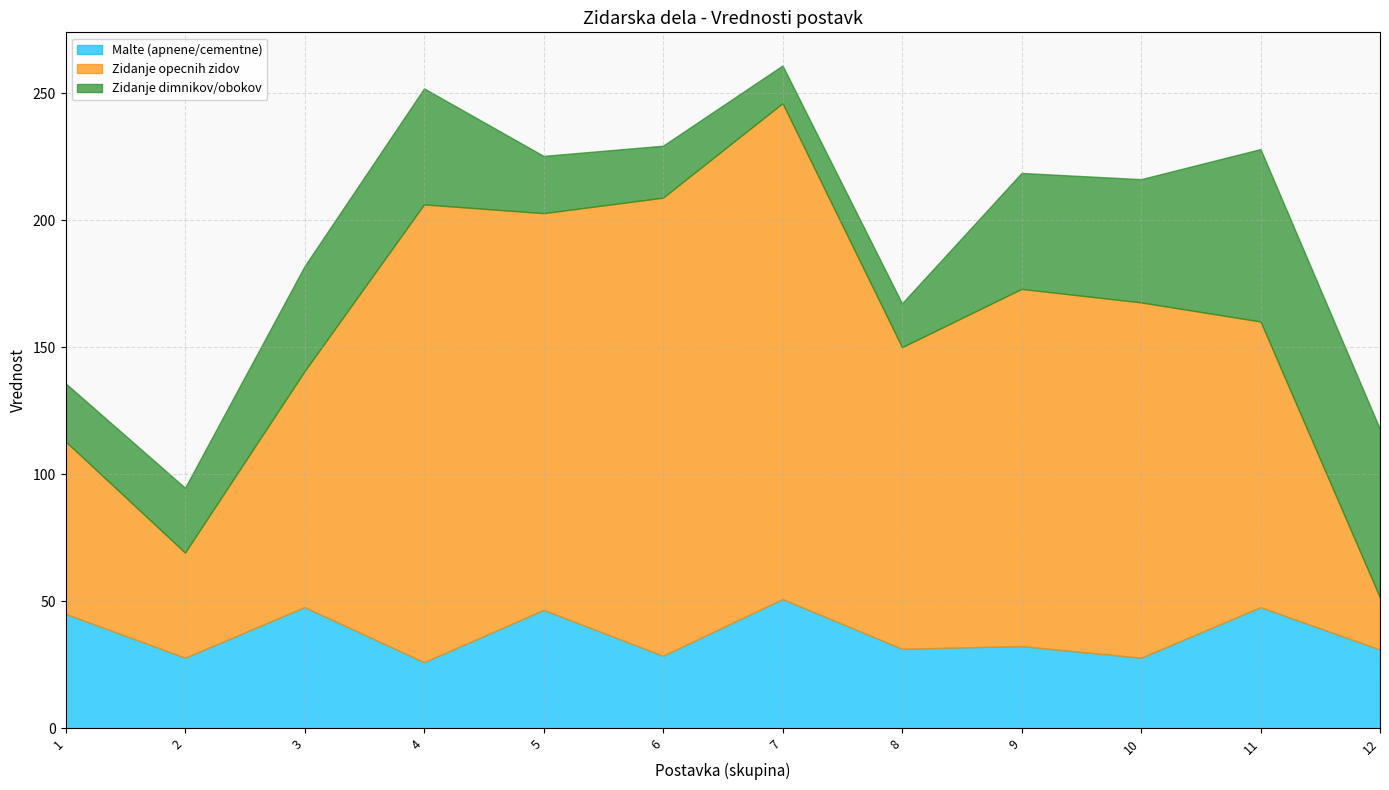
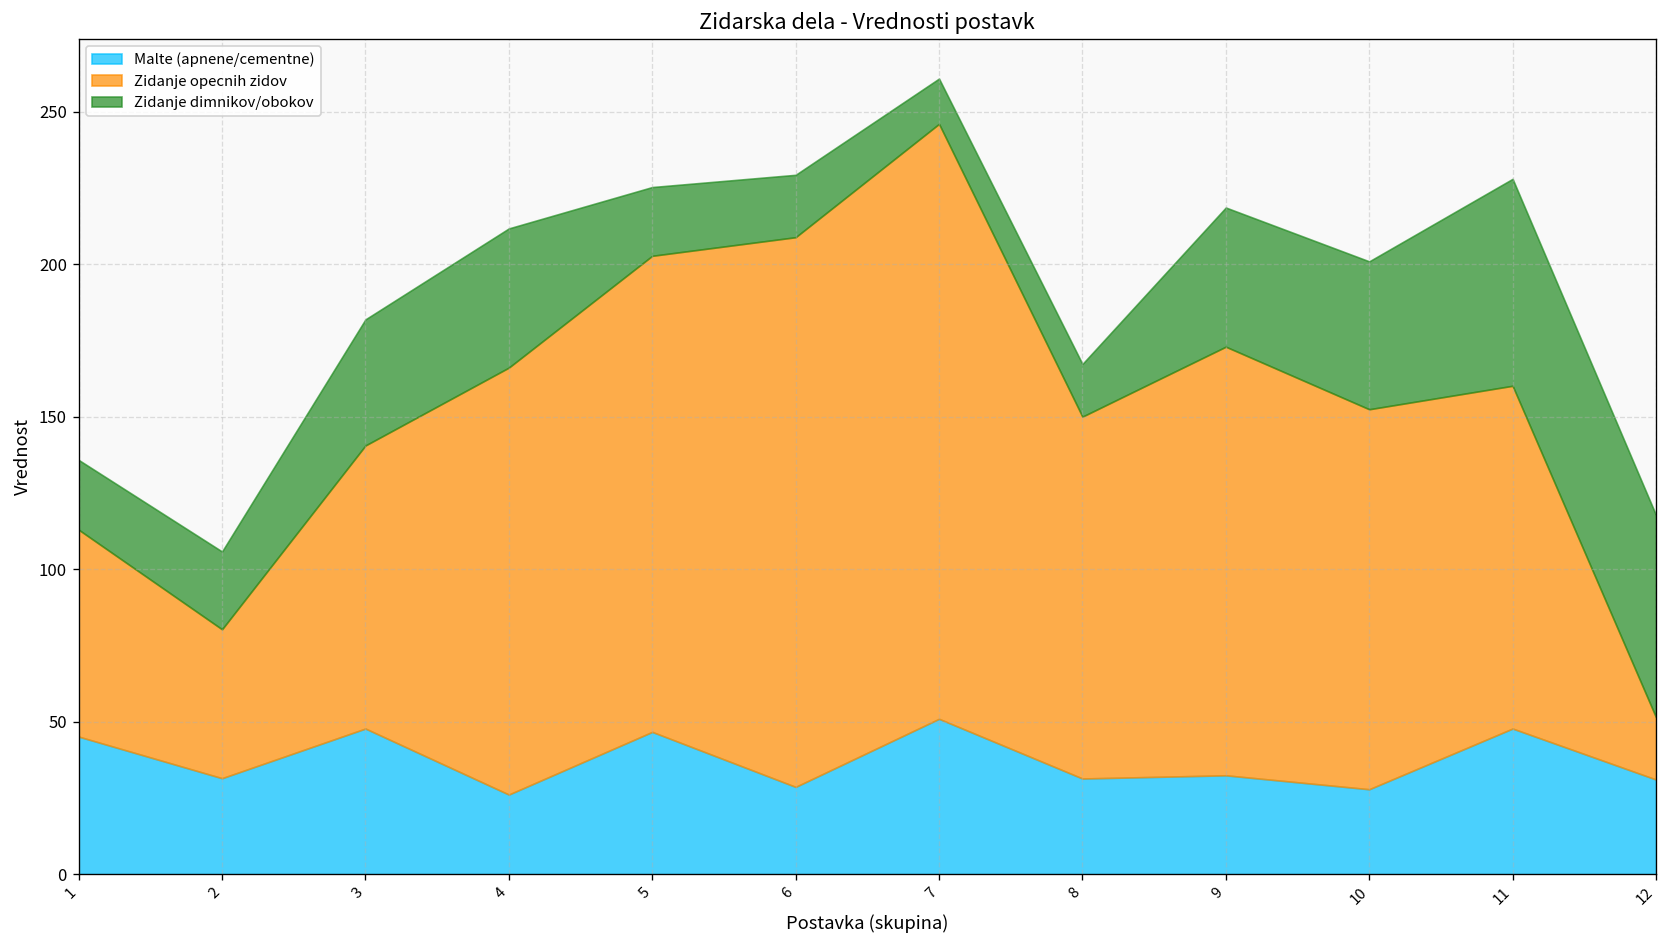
Malte (apnene/cementne), 2: 28 -> 31
Zidanje opecnih zidov, 2: 41 -> 49
Zidanje opecnih zidov, 4: 180 -> 140
Zidanje opecnih zidov, 10: 140 -> 125
